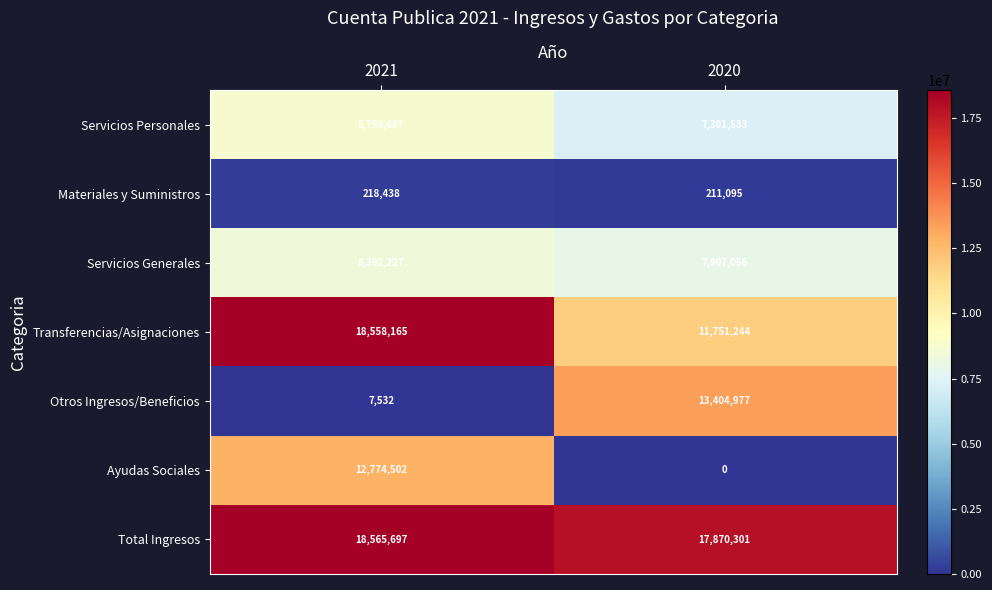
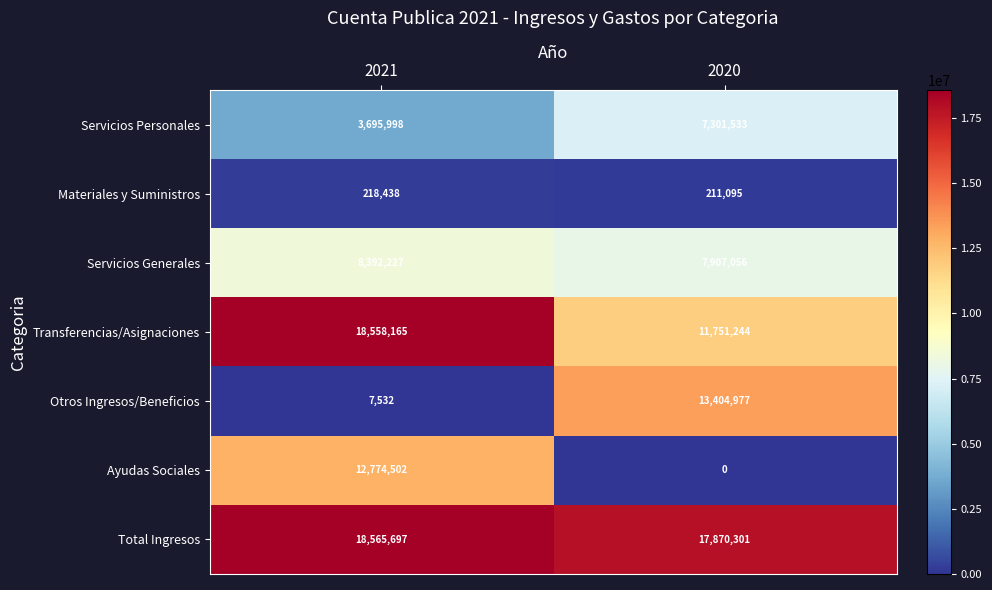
Servicios Personales, 2021: 8,750,687 -> 3,695,998
